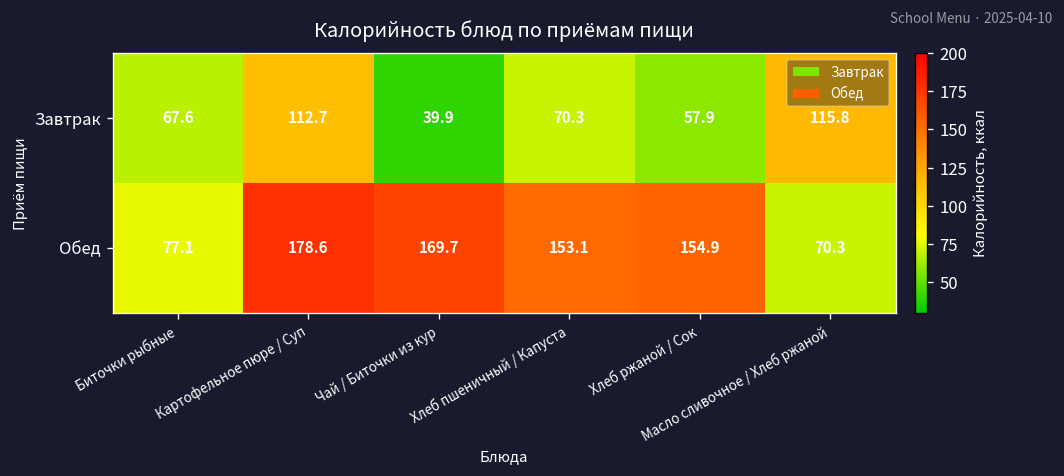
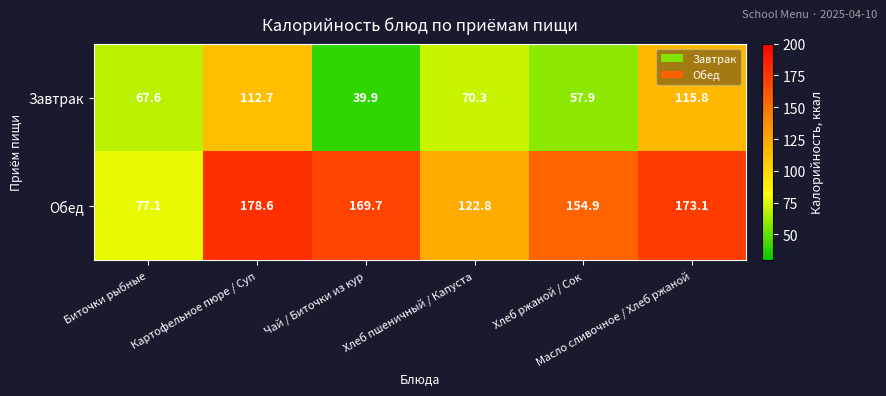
Обед, Хлеб пшеничный / Капуста: 153.1 -> 122.8
Обед, Масло сливочное / Хлеб ржаной: 70.3 -> 173.1
